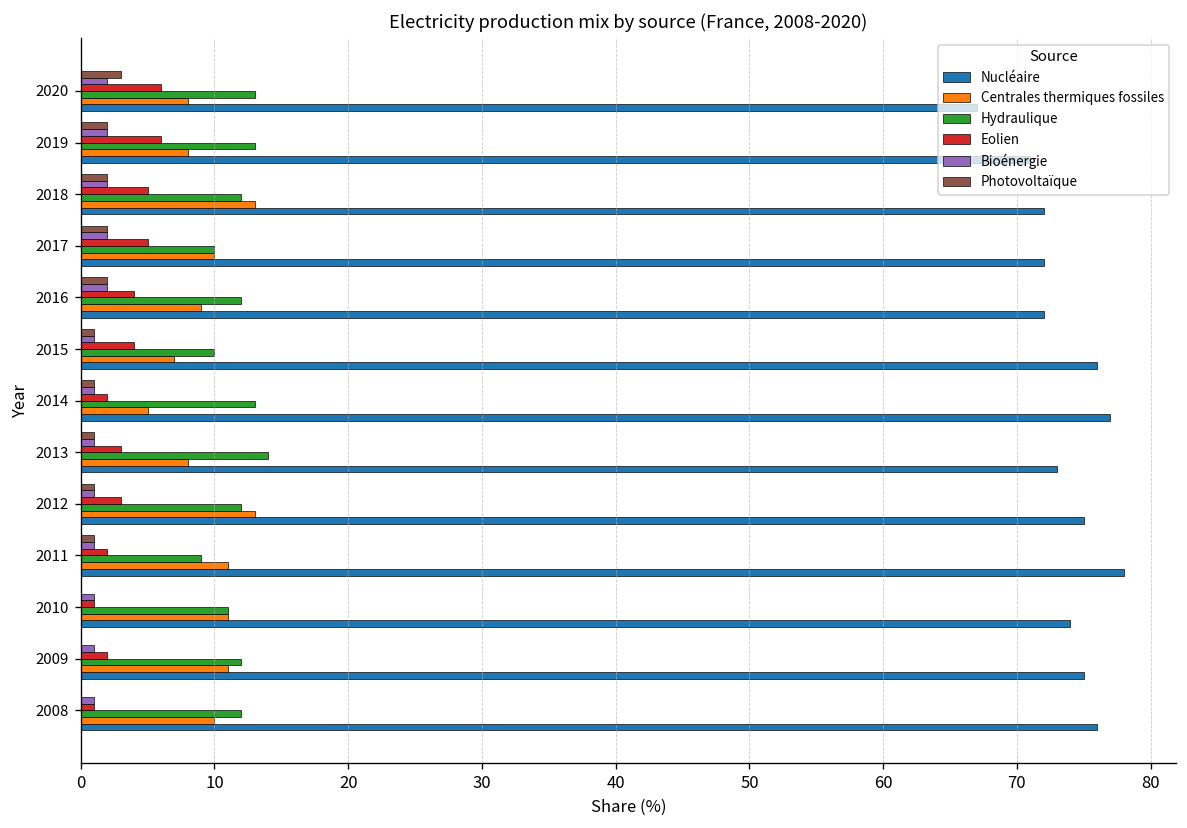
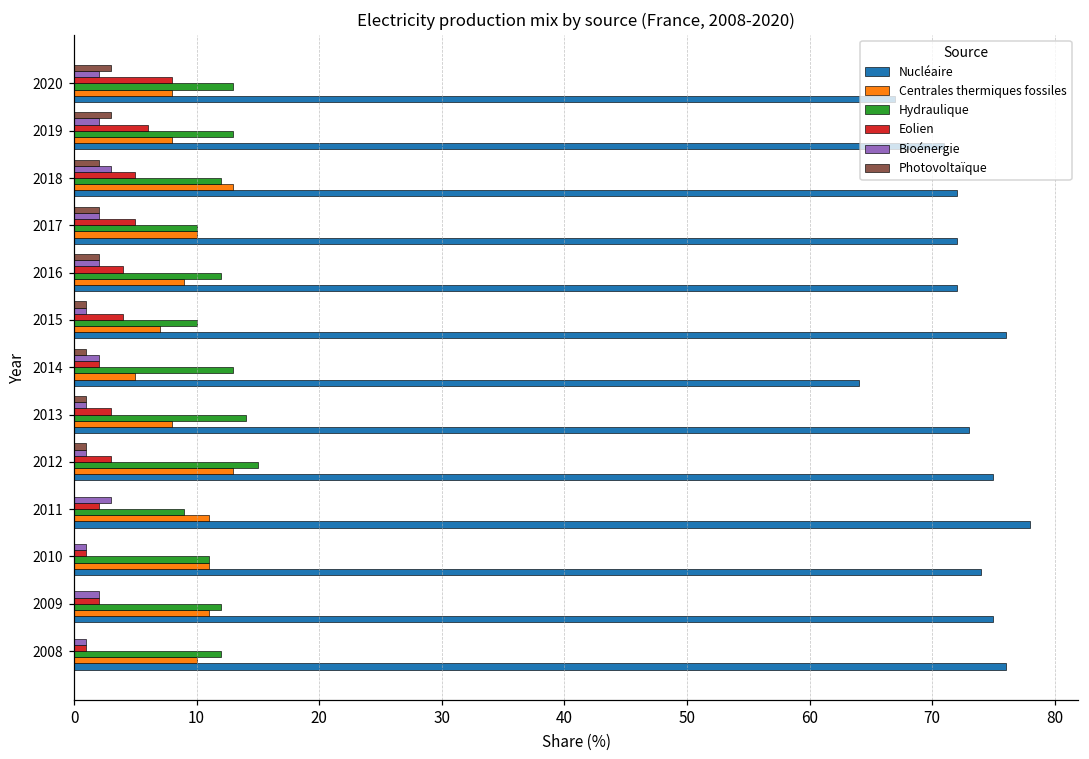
Eolien, 2020: 6 -> 8
Photovoltaïque, 2019: 2 -> 3
Bioénergie, 2018: 2 -> 3
Bioénergie, 2014: 1 -> 2
Nucléaire, 2014: 77 -> 64
Hydraulique, 2012: 12 -> 15
Photovoltaïque, 2011: 1 -> 0
Bioénergie, 2011: 1 -> 3
Bioénergie, 2009: 1 -> 2
